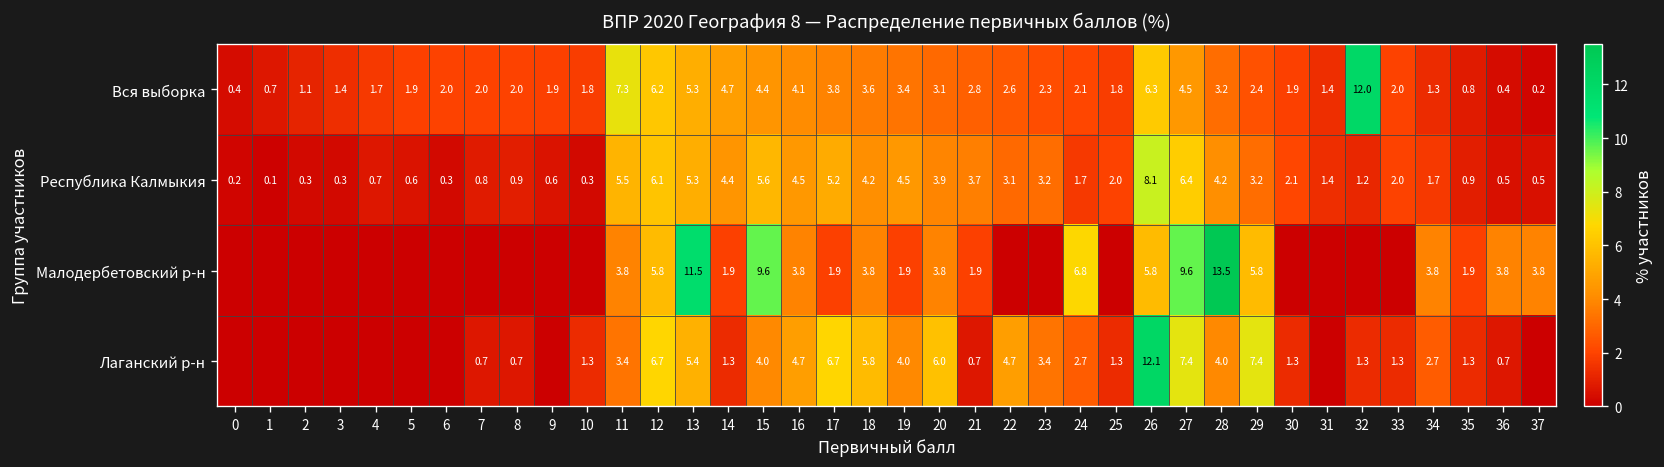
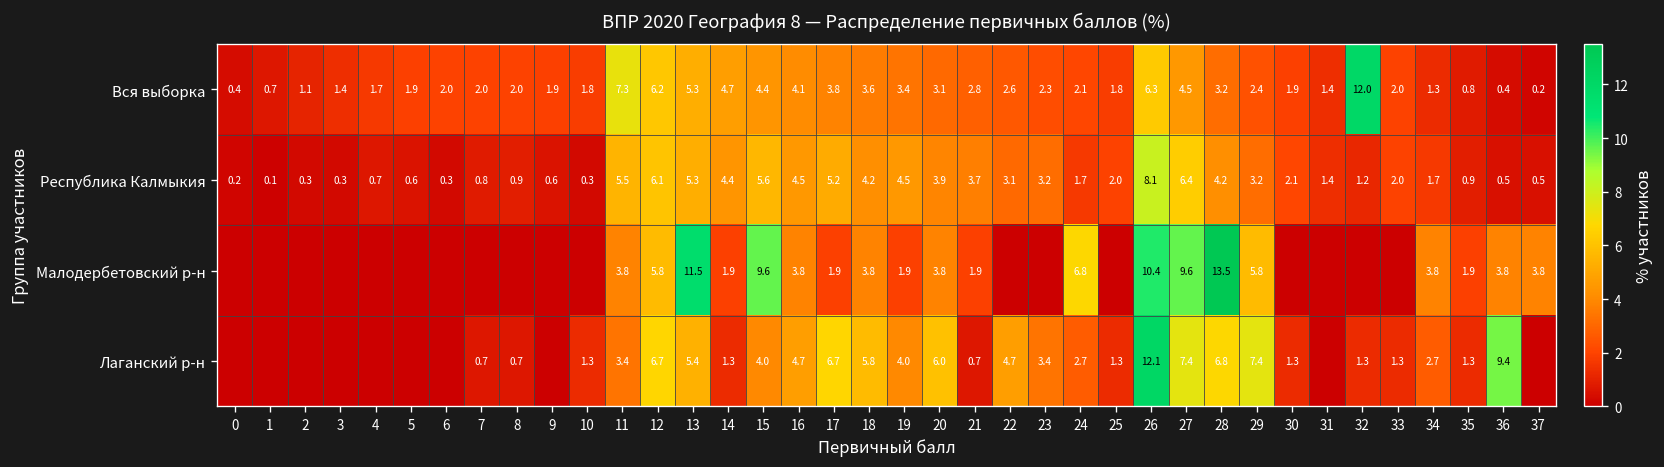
Малодербетовский р-н, 26: 5.8 -> 10.4
Лаганский р-н, 28: 4.0 -> 6.8
Лаганский р-н, 36: 0.7 -> 9.4
